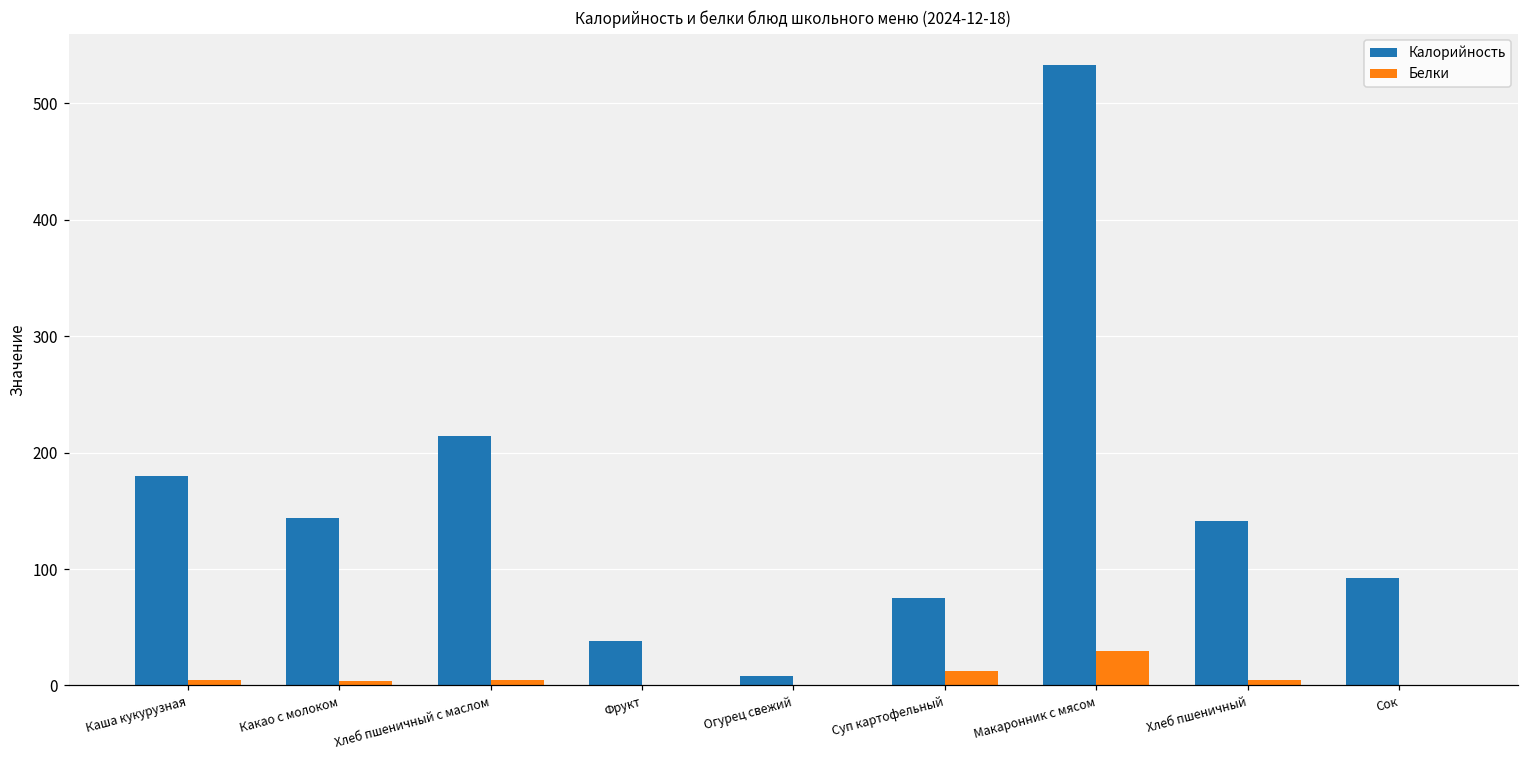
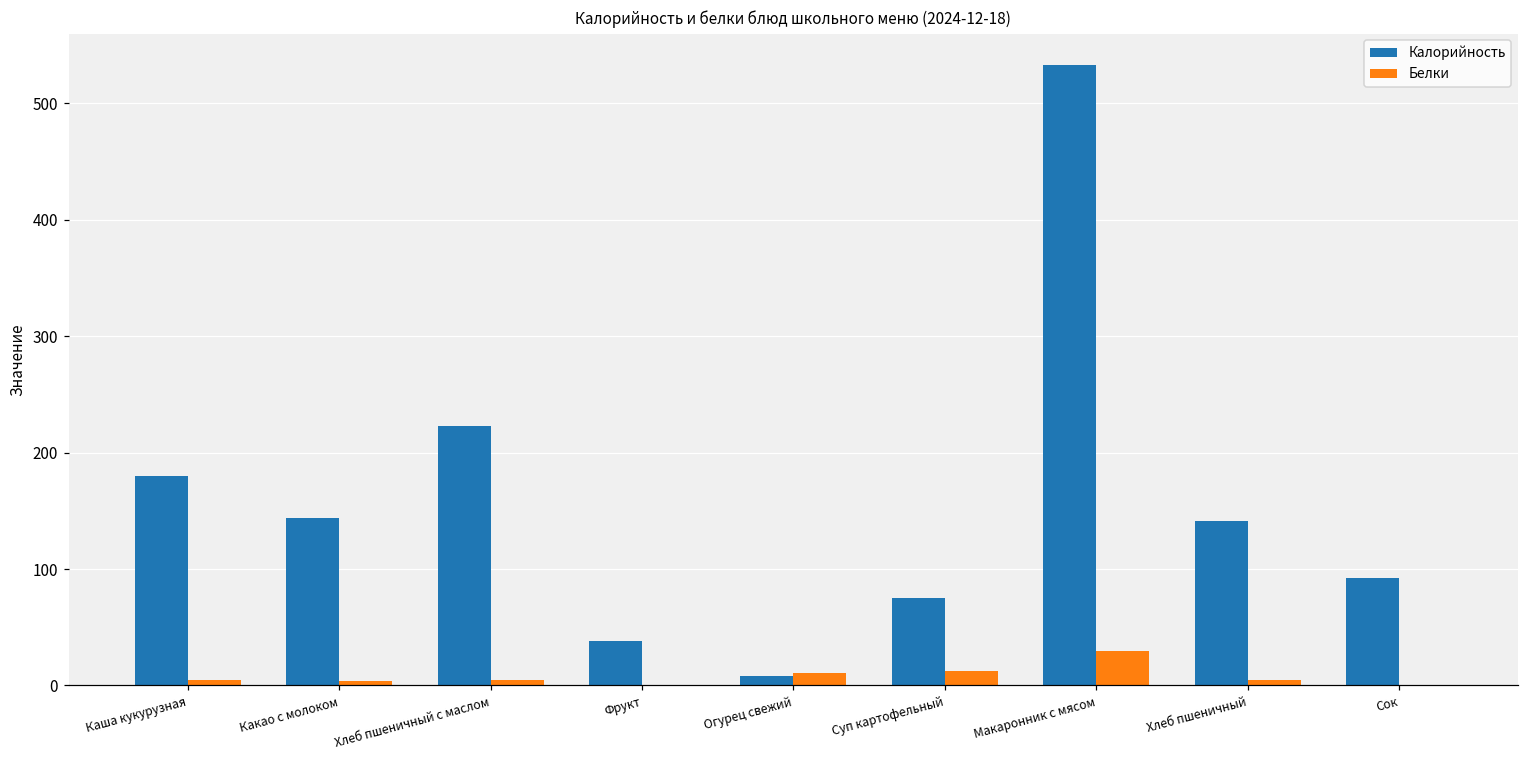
Калорийность, Хлеб пшеничный с маслом: 214 -> 223
Белки, Огурец свежий: 0 -> 11
